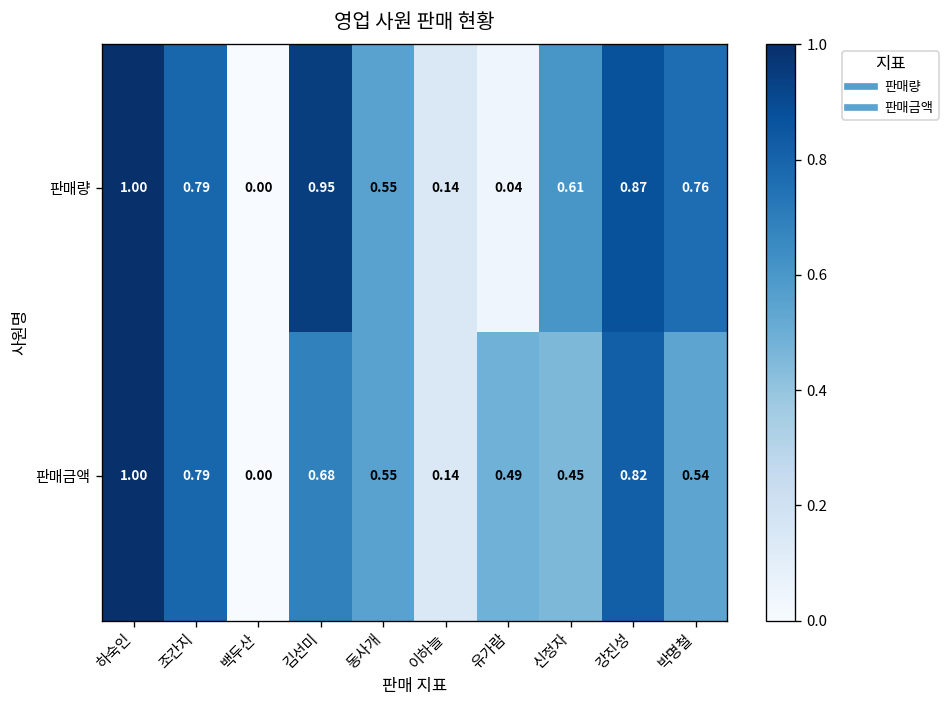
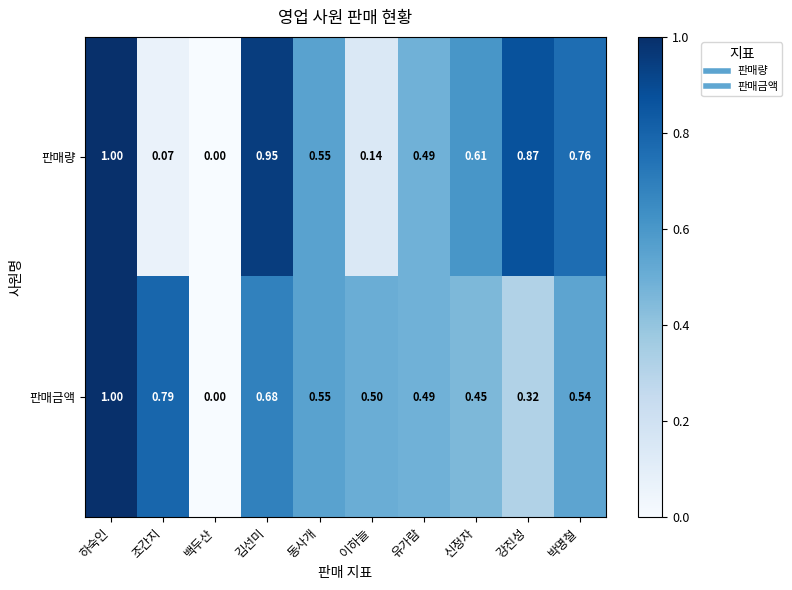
판매량, 조간지: 0.79 -> 0.07
판매량, 유가람: 0.04 -> 0.49
판매금액, 이하늘: 0.14 -> 0.50
판매금액, 강진성: 0.82 -> 0.32
